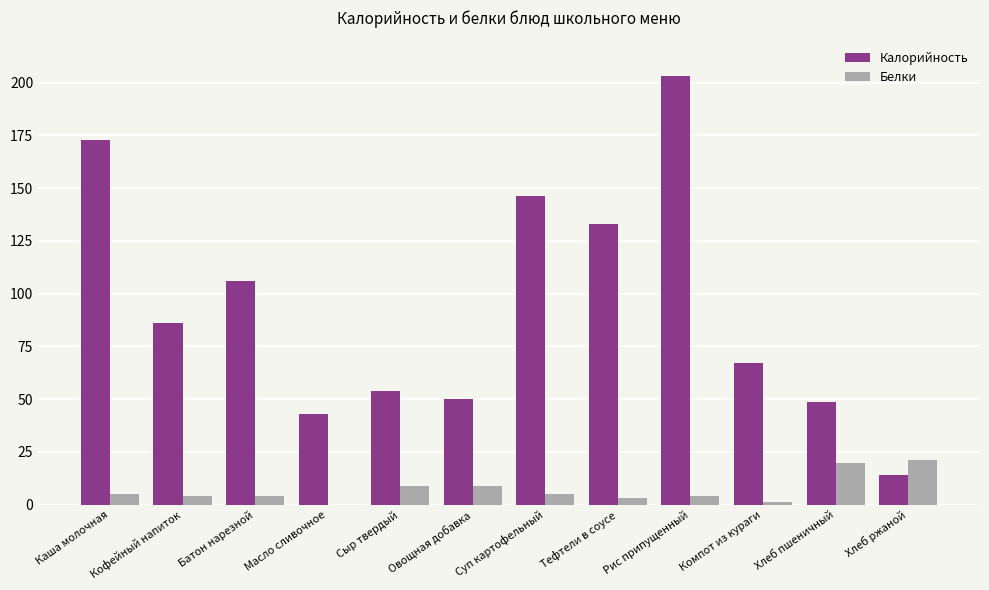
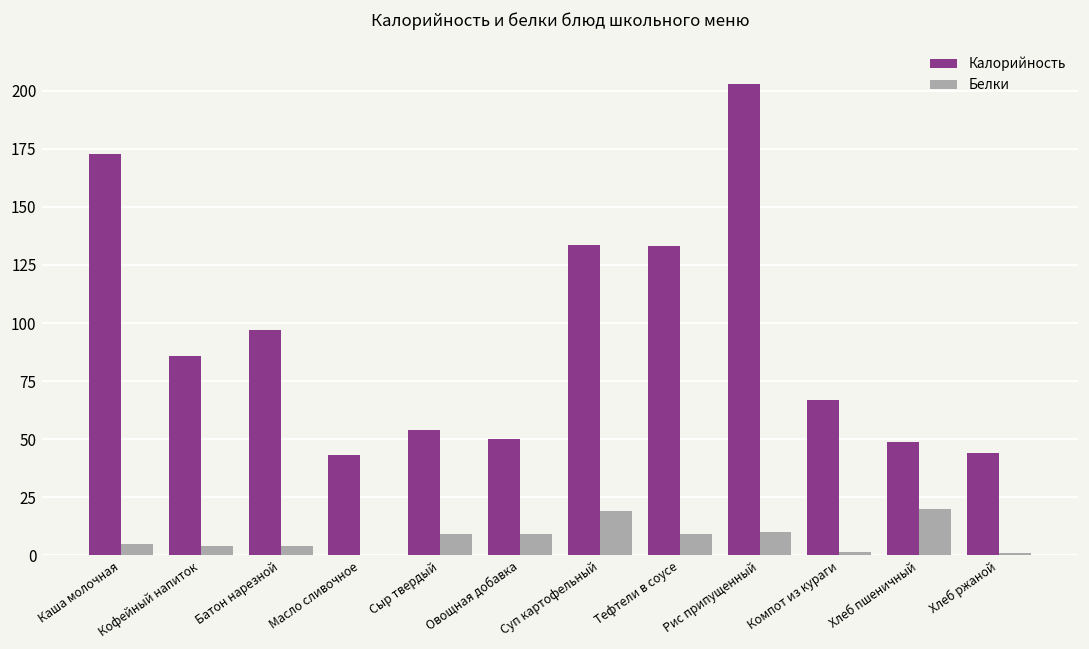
Калорийность, Батон нарезной: 106 -> 97
Калорийность, Суп картофельный: 146 -> 134
Белки, Суп картофельный: 5 -> 19
Белки, Тефтели в соусе: 3 -> 9
Белки, Рис припущенный: 4 -> 10
Калорийность, Хлеб ржаной: 14 -> 44
Белки, Хлеб ржаной: 21 -> 1
